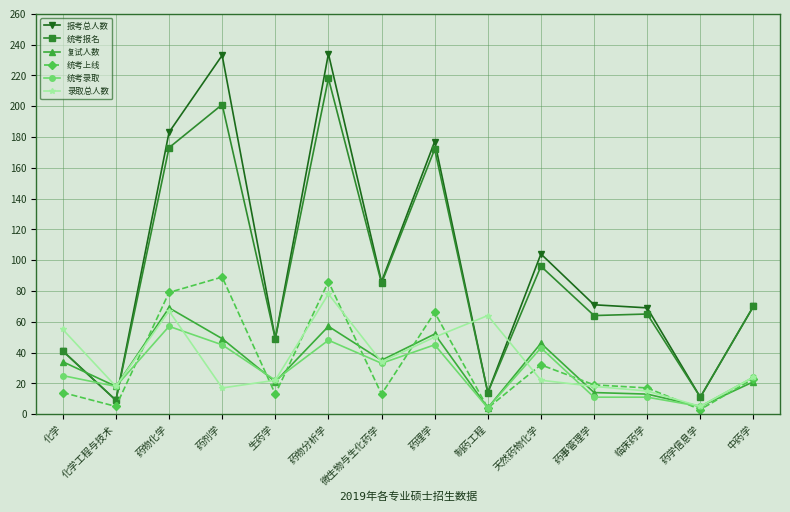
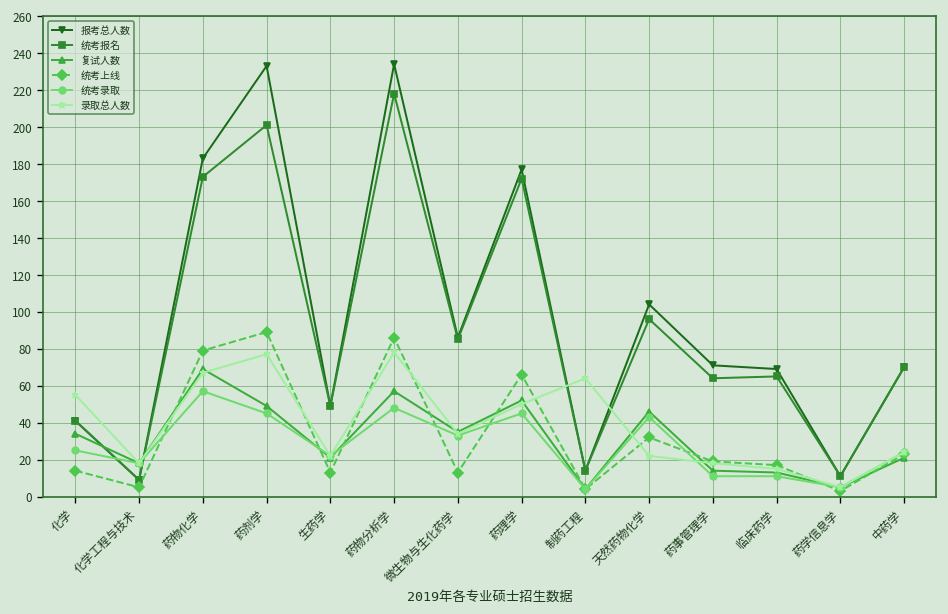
录取总人数, 药剂学: 17 -> 77
